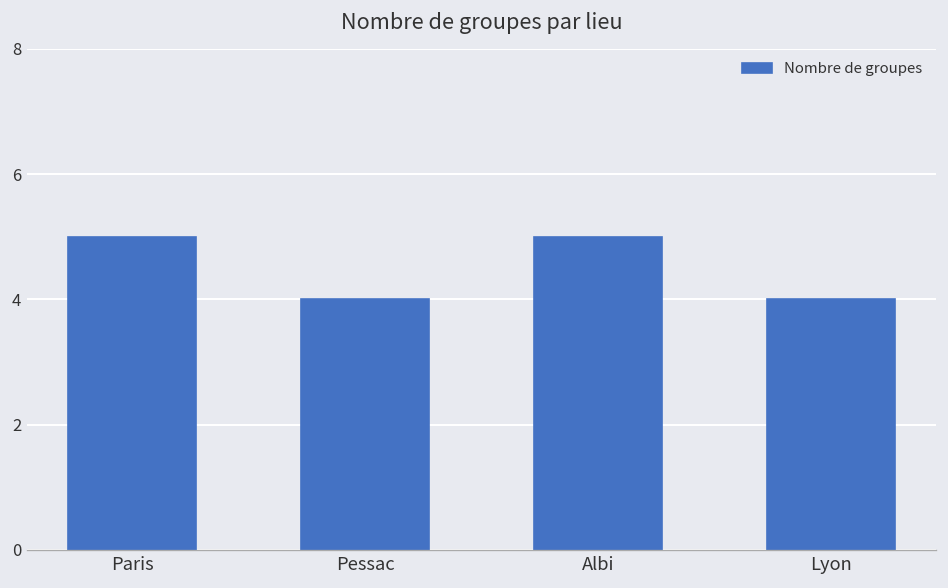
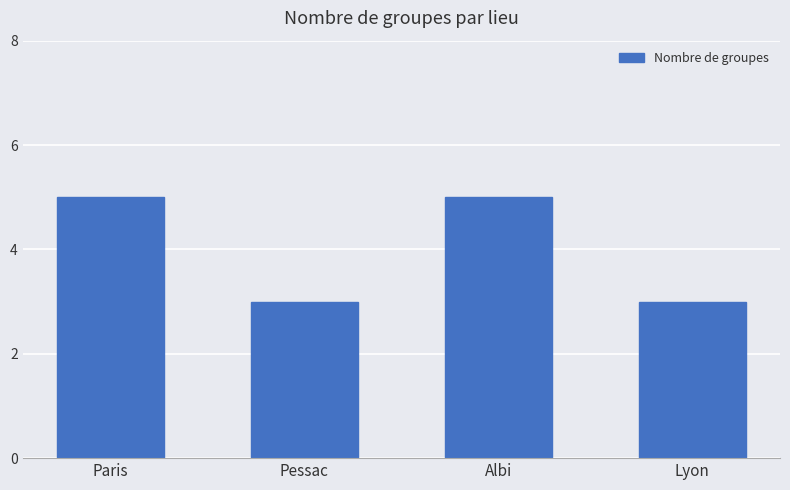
Pessac: 4 -> 3
Lyon: 4 -> 3
